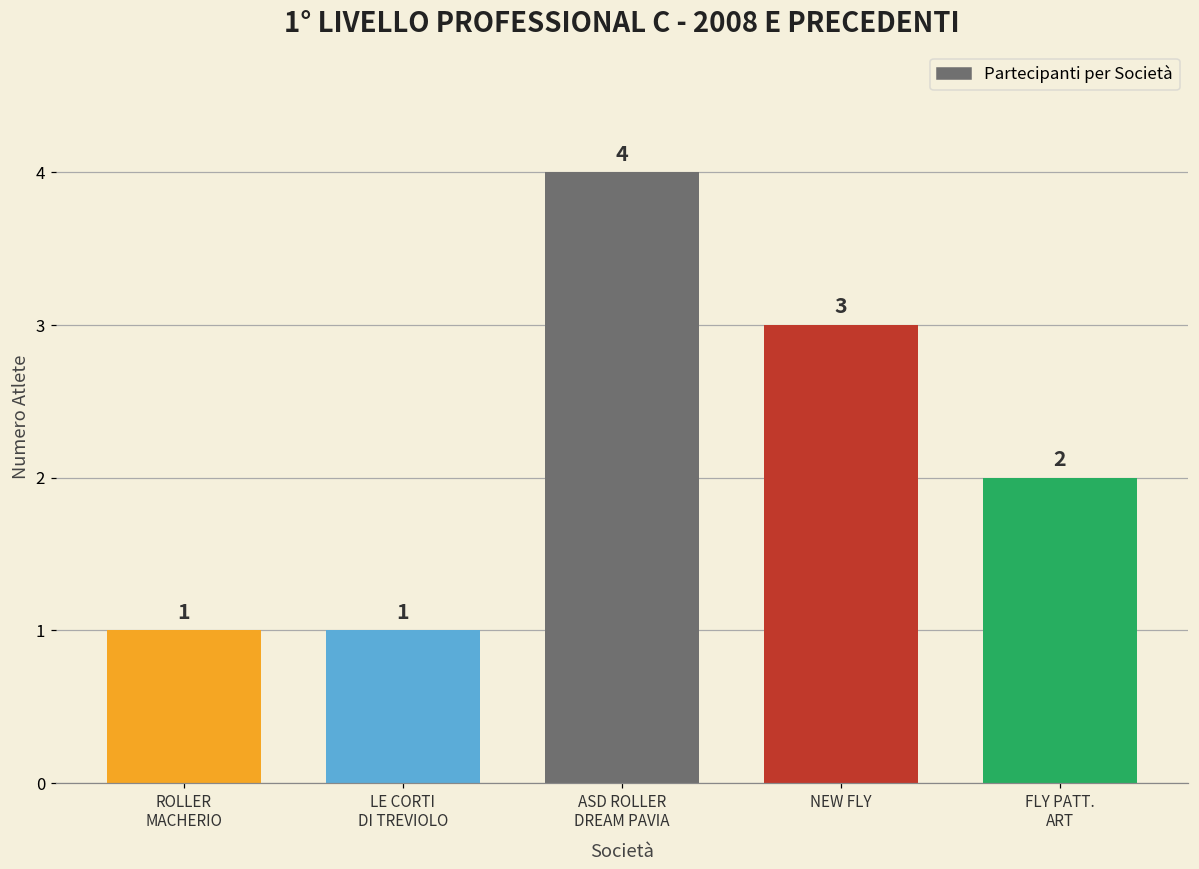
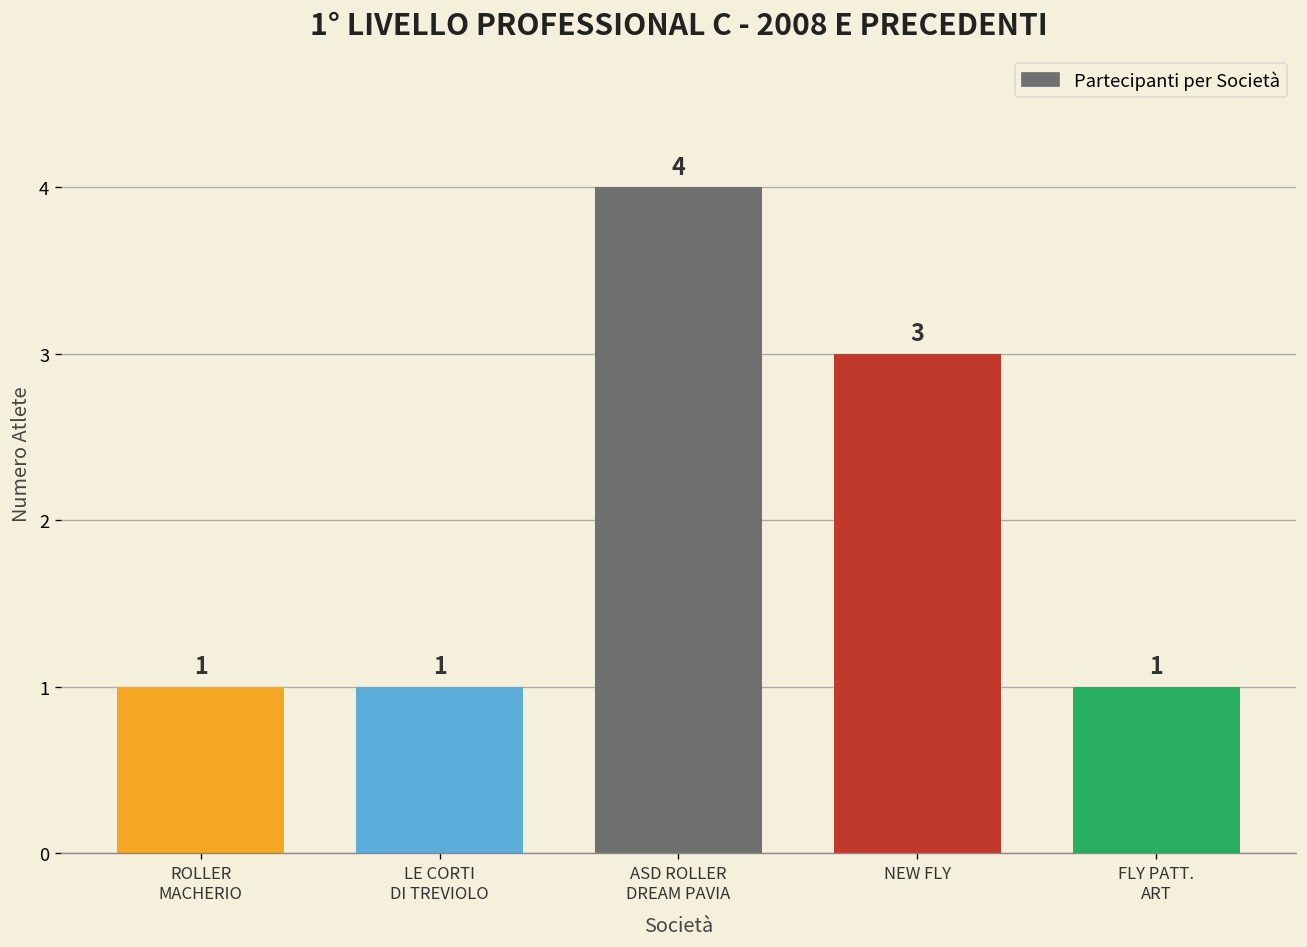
FLY PATT. ART: 2 -> 1
